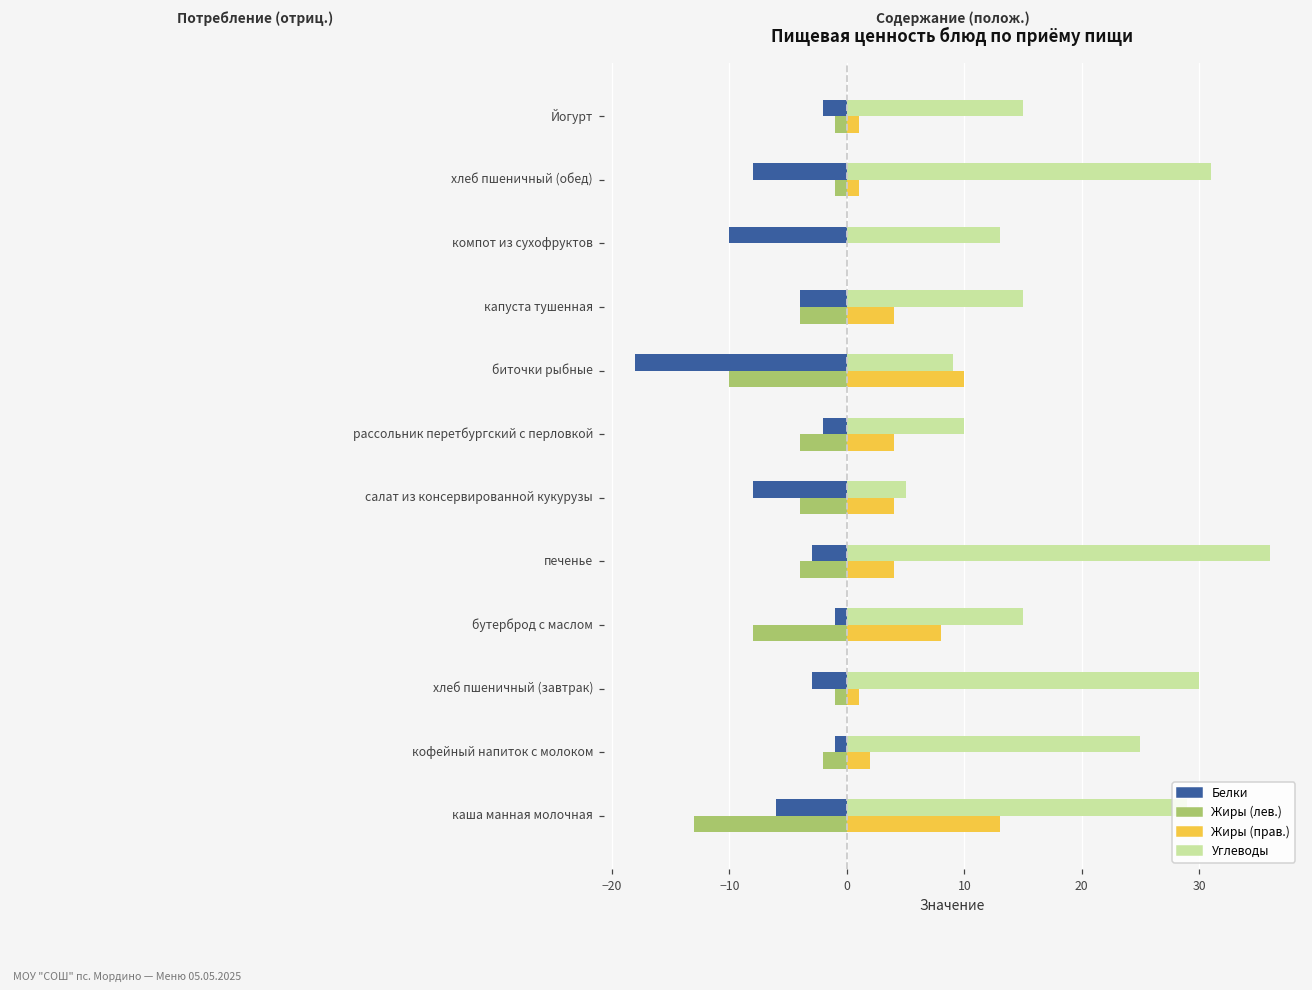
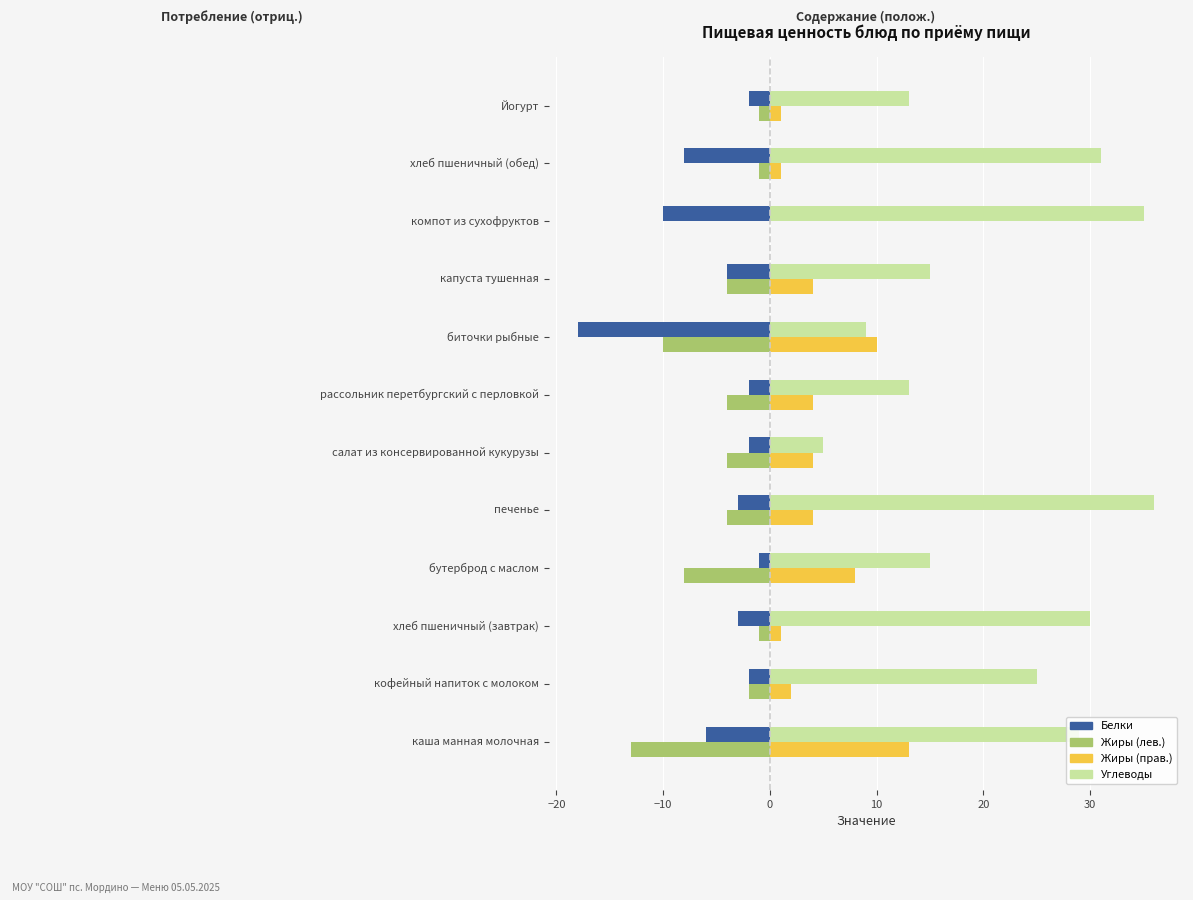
Углеводы, Йогурт: 15 -> 13
Углеводы, компот из сухофруктов: 13 -> 35
Углеводы, рассольник перетбургский с перловкой: 10 -> 13
Белки, салат из консервированной кукурузы: -8.0 -> -2.0
Белки, кофейный напиток с молоком: -1.0 -> -2.0
